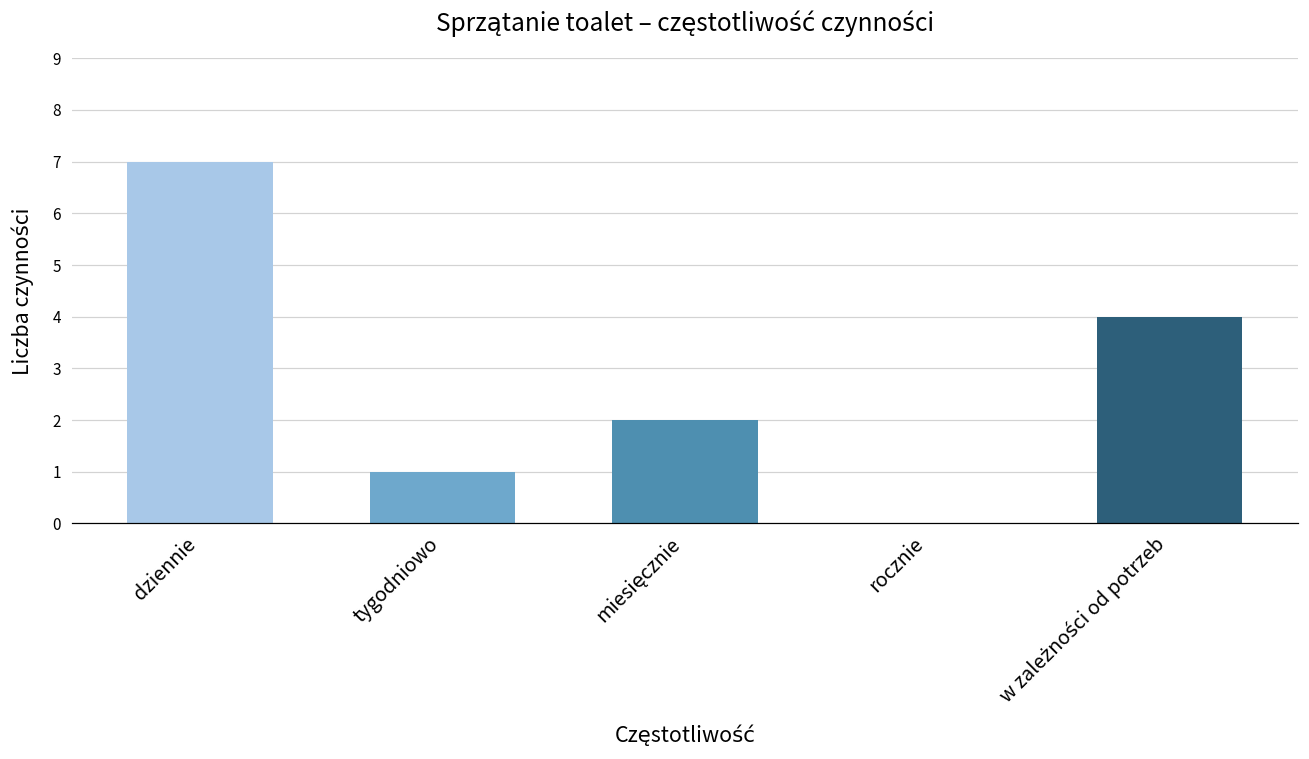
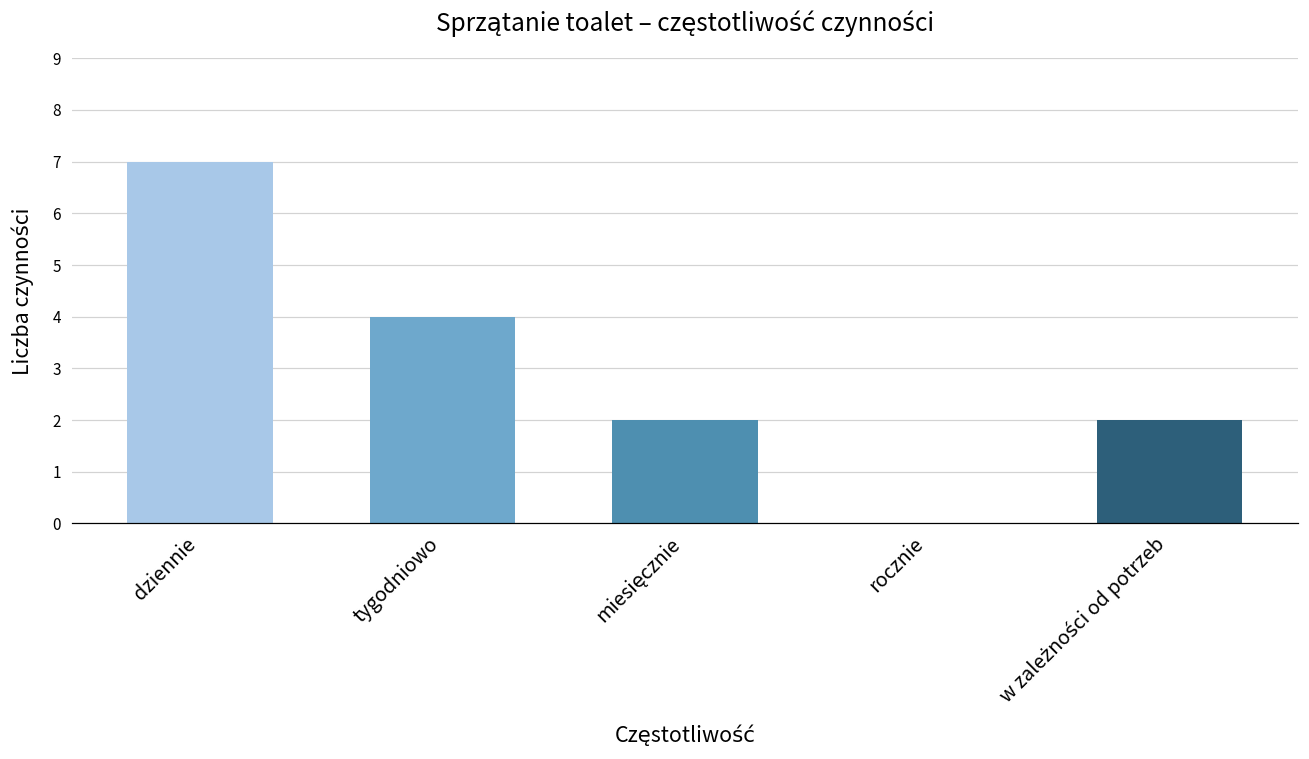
tygodniowo: 1 -> 4
w zależności od potrzeb: 4 -> 2
